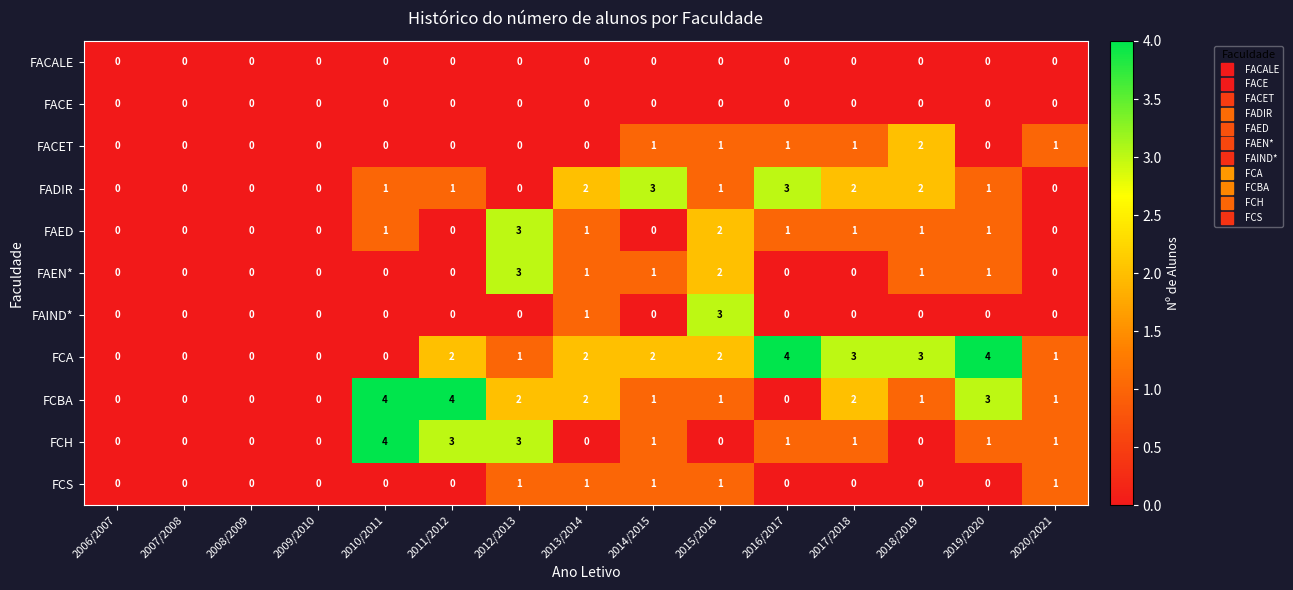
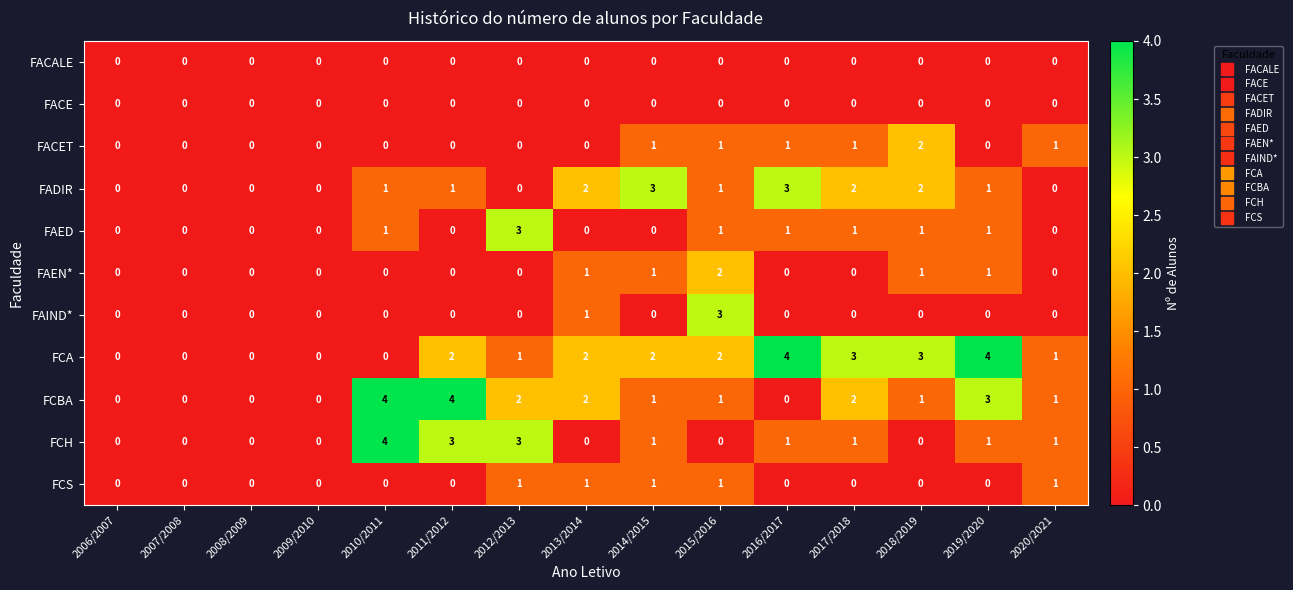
FAED, 2013/2014: 1 -> 0
FAED, 2015/2016: 2 -> 1
FAEN*, 2012/2013: 3 -> 0
